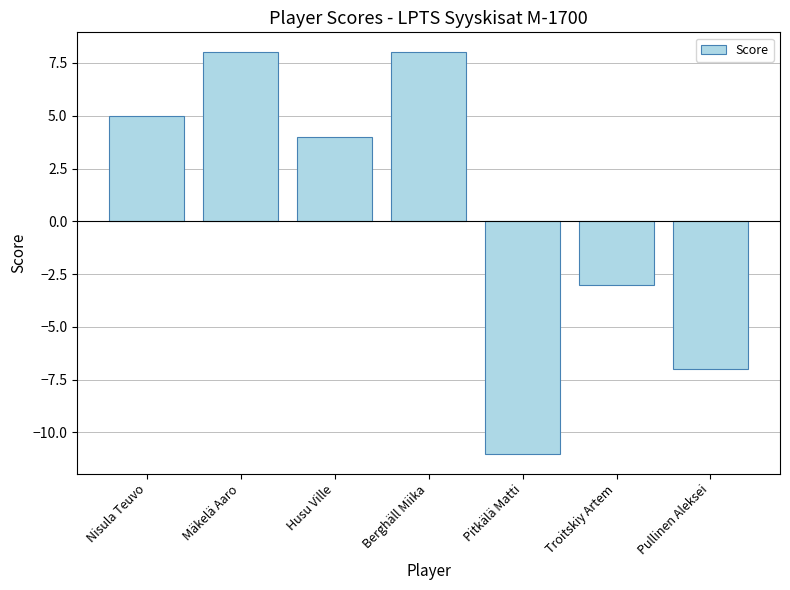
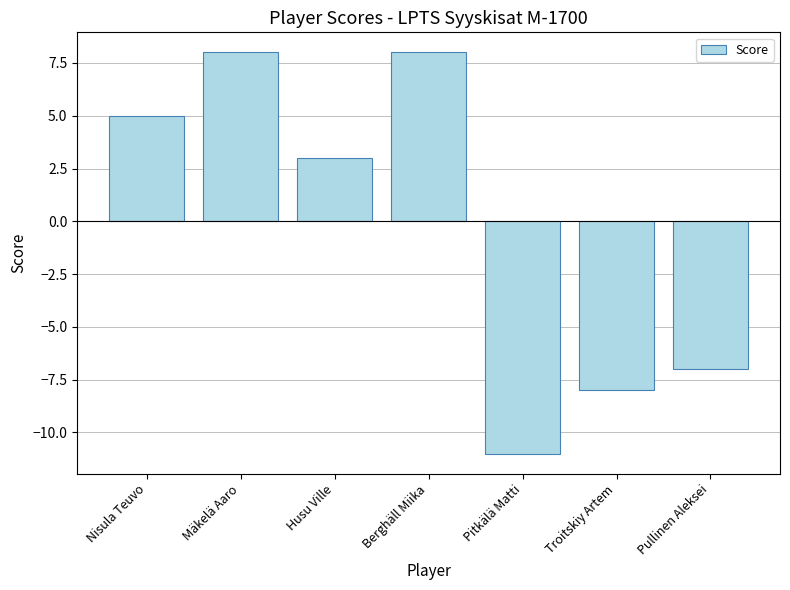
Husu Ville: 4 -> 3
Troitskiy Artem: -3 -> -8
